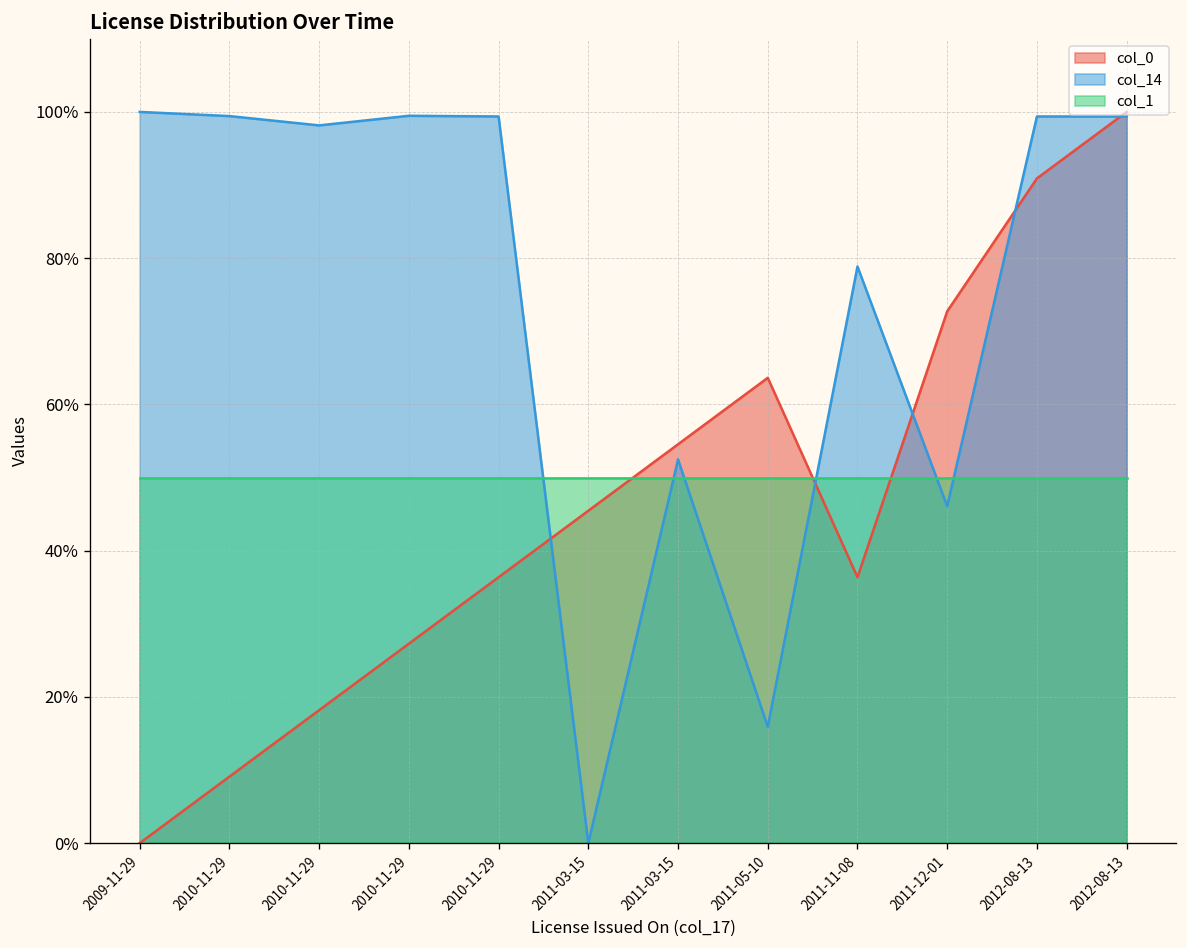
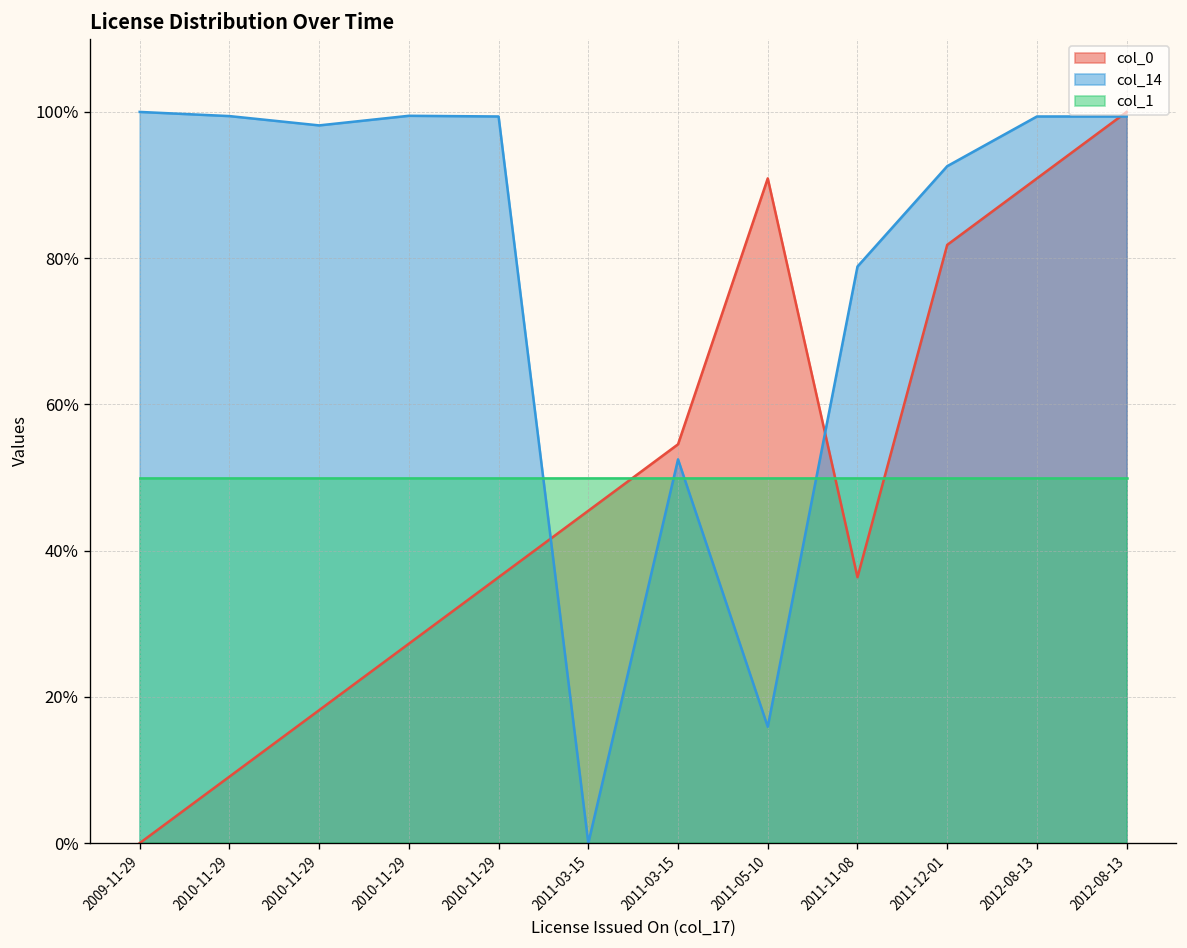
col_0, 2011-05-10: 64% -> 91%
col_0, 2011-12-01: 73% -> 82%
col_14, 2011-12-01: 46% -> 93%
